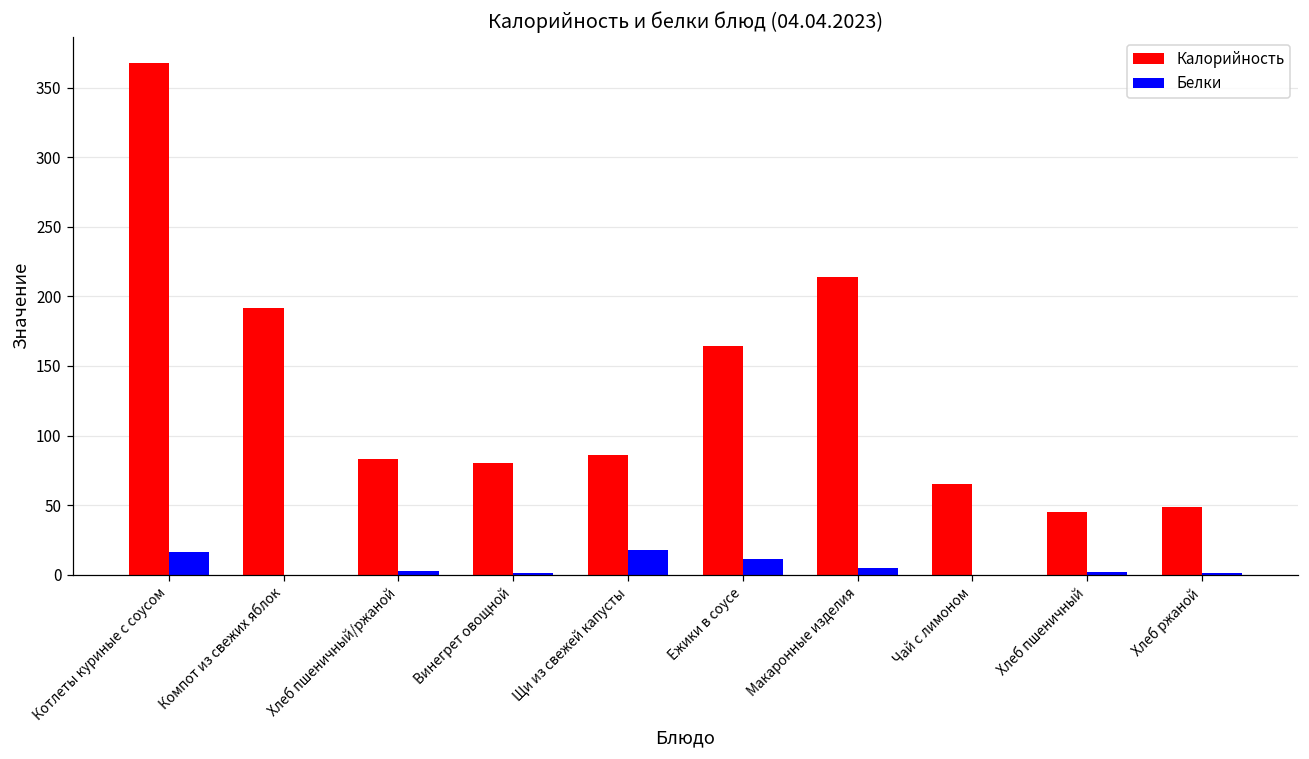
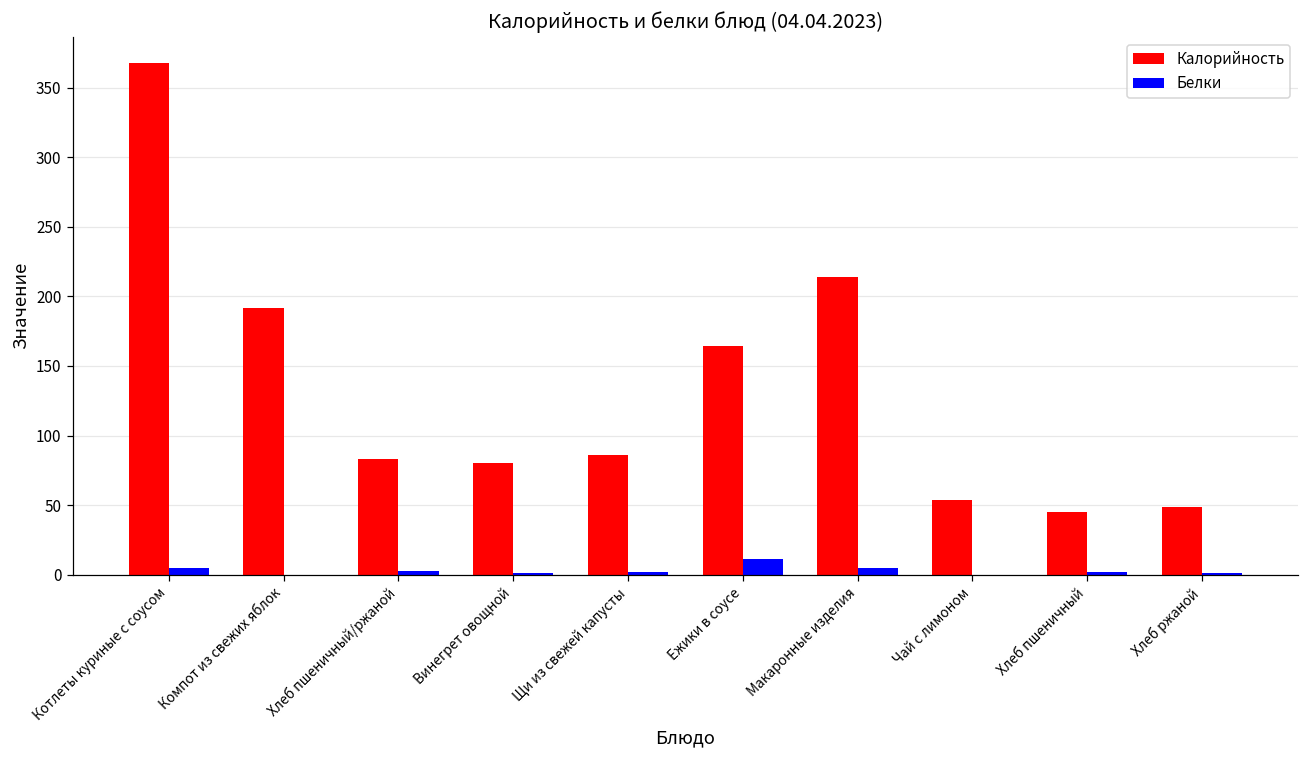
Белки, Котлеты куриные с соусом: 16 -> 5
Белки, Щи из свежей капусты: 18 -> 2
Калорийность, Чай с лимоном: 65 -> 54
